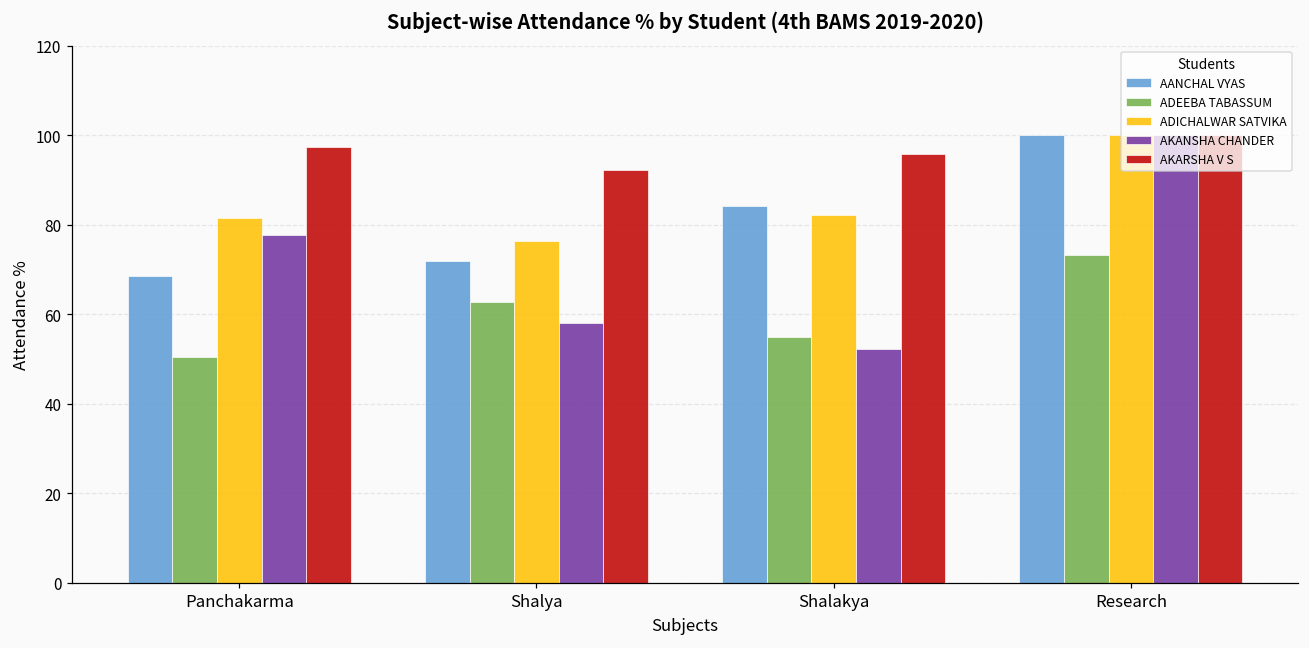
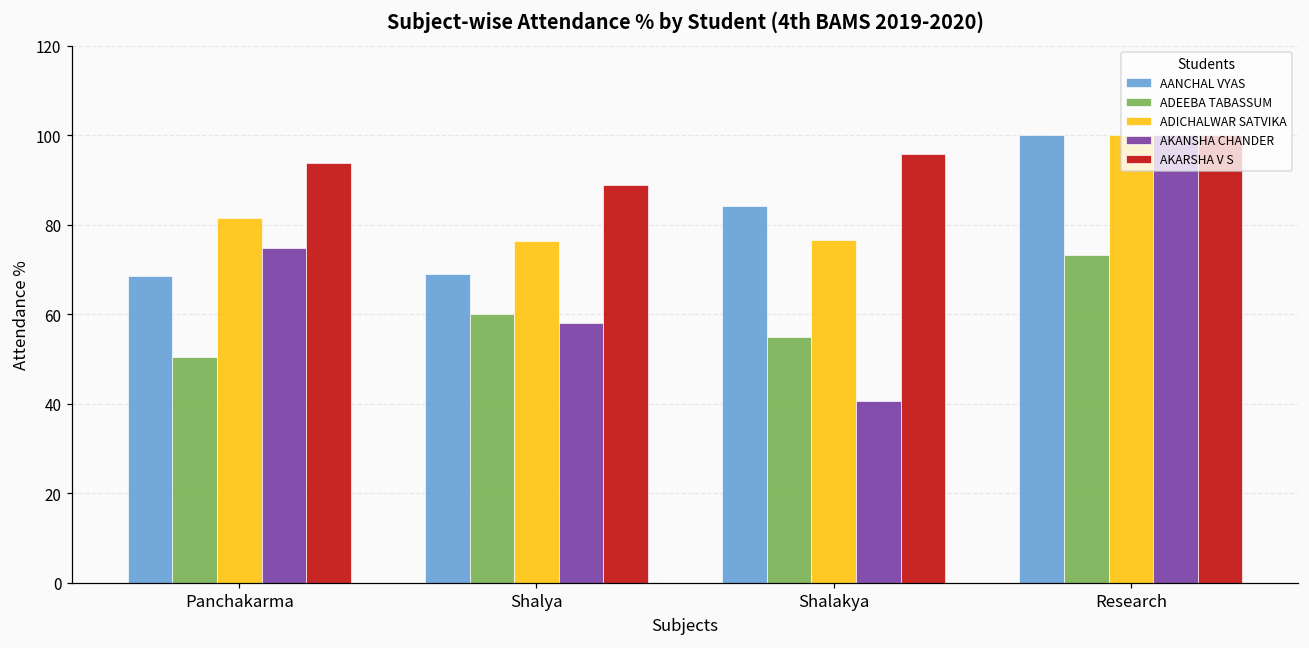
AKANSHA CHANDER, Panchakarma: 78 -> 75
AKARSHA V S, Panchakarma: 97 -> 94
AANCHAL VYAS, Shalya: 72 -> 69
ADEEBA TABASSUM, Shalya: 63 -> 60
AKARSHA V S, Shalya: 92 -> 89
ADICHALWAR SATVIKA, Shalakya: 82 -> 77
AKANSHA CHANDER, Shalakya: 52 -> 41
